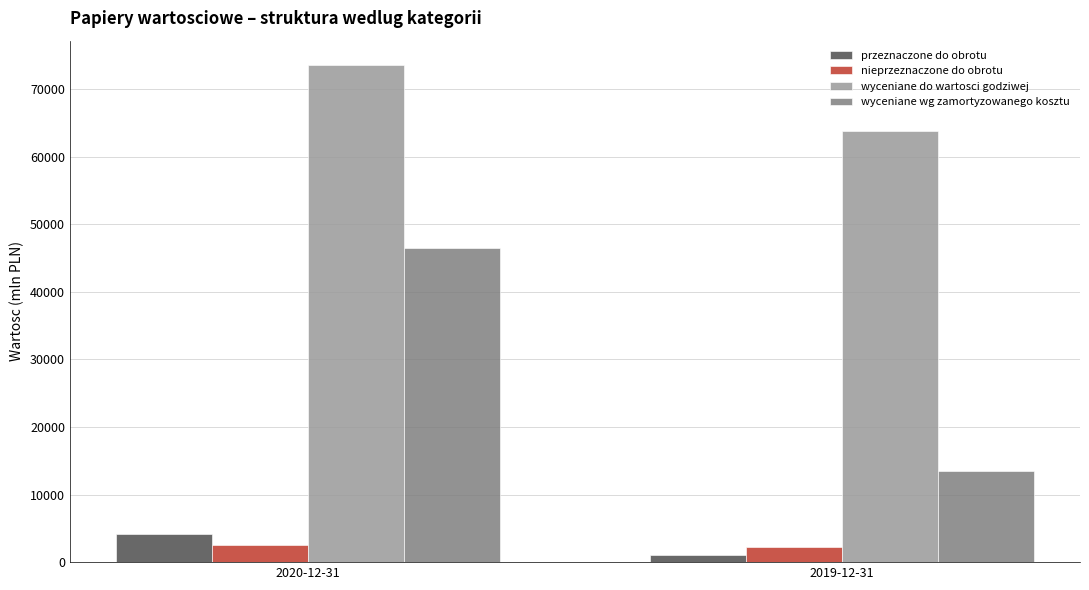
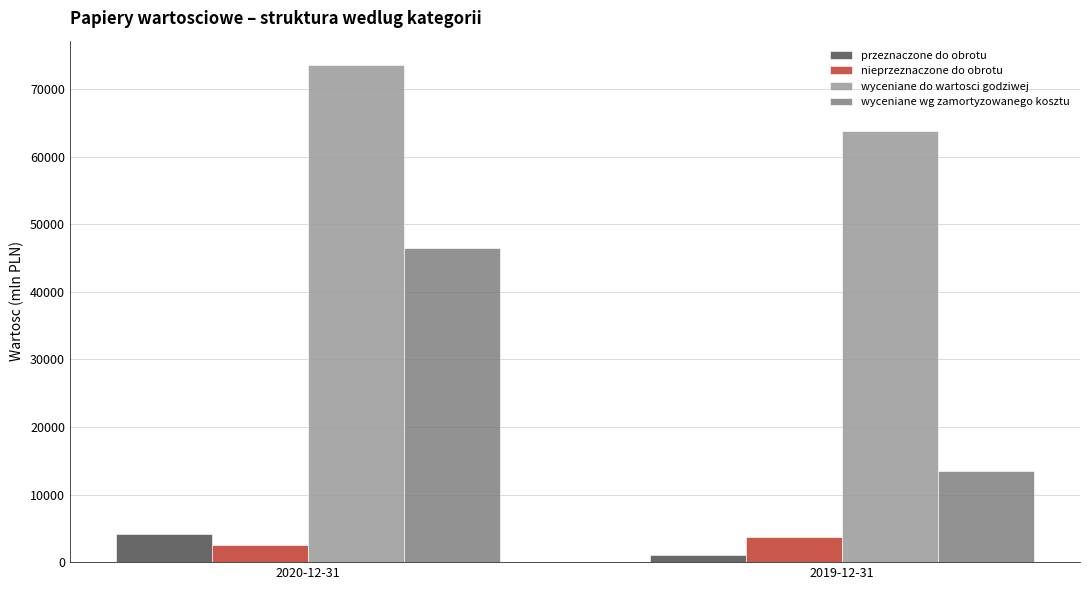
nieprzeznaczone do obrotu, 2019-12-31: 2000 -> 4000
